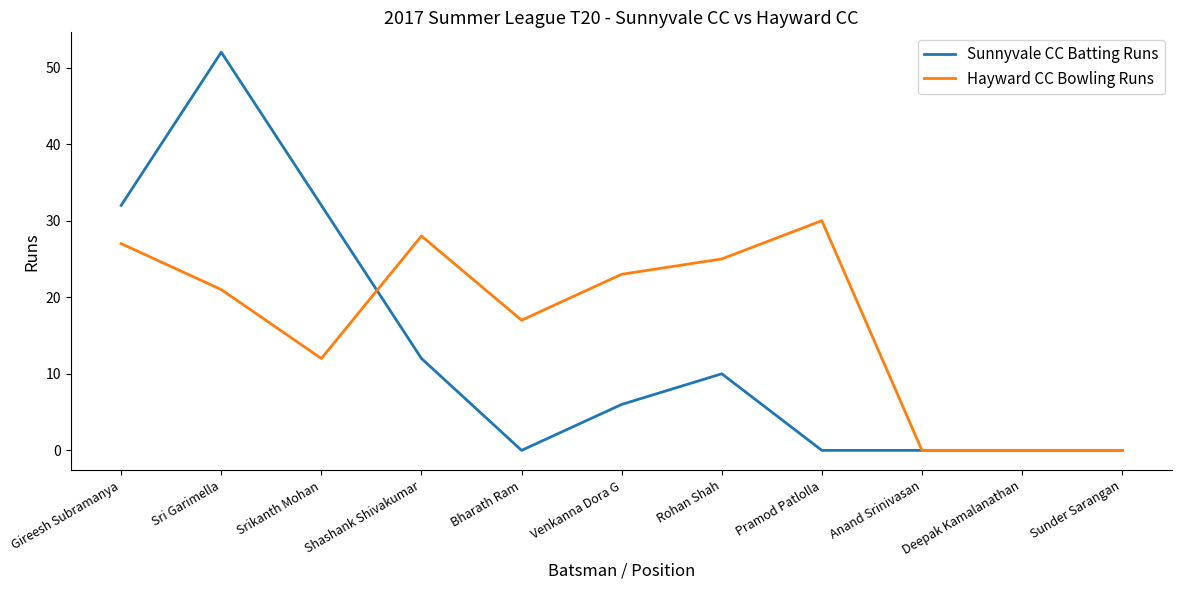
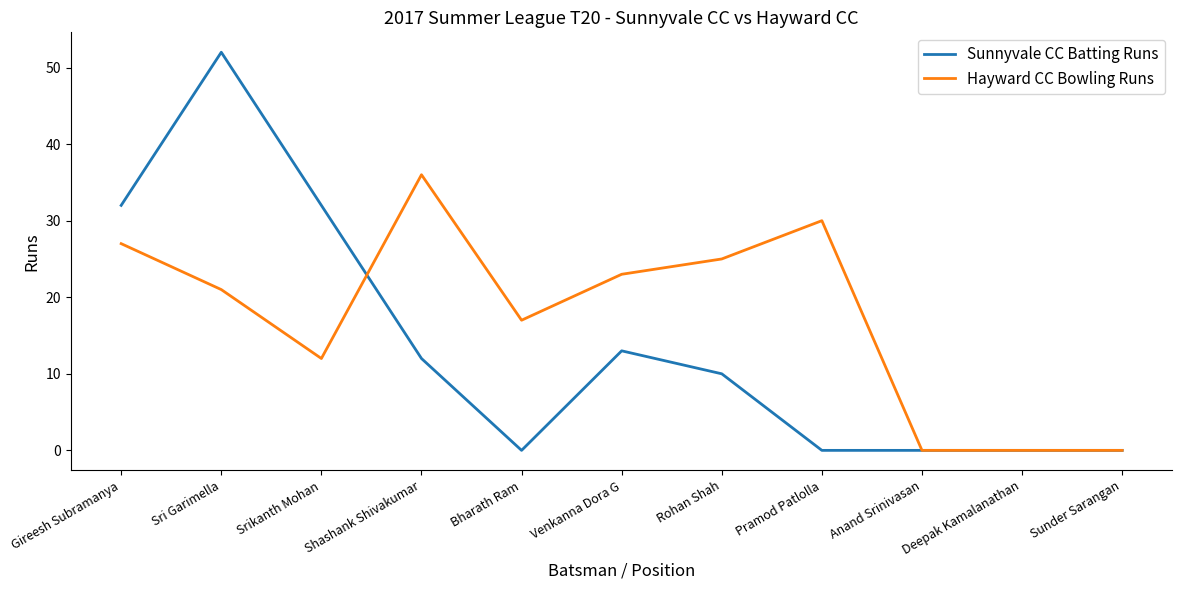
Hayward CC Bowling Runs, Shashank Shivakumar: 28 -> 36
Sunnyvale CC Batting Runs, Venkanna Dora G: 6 -> 13
